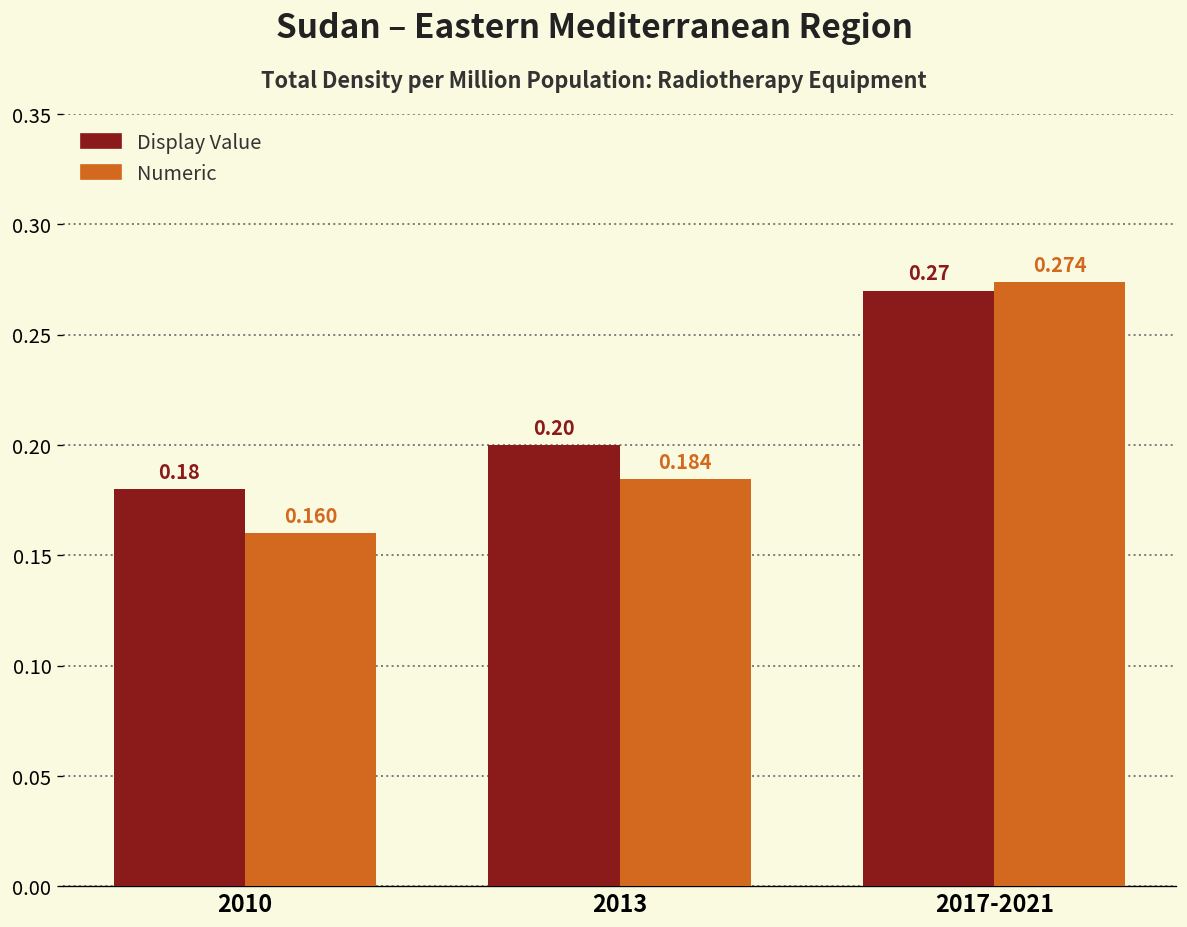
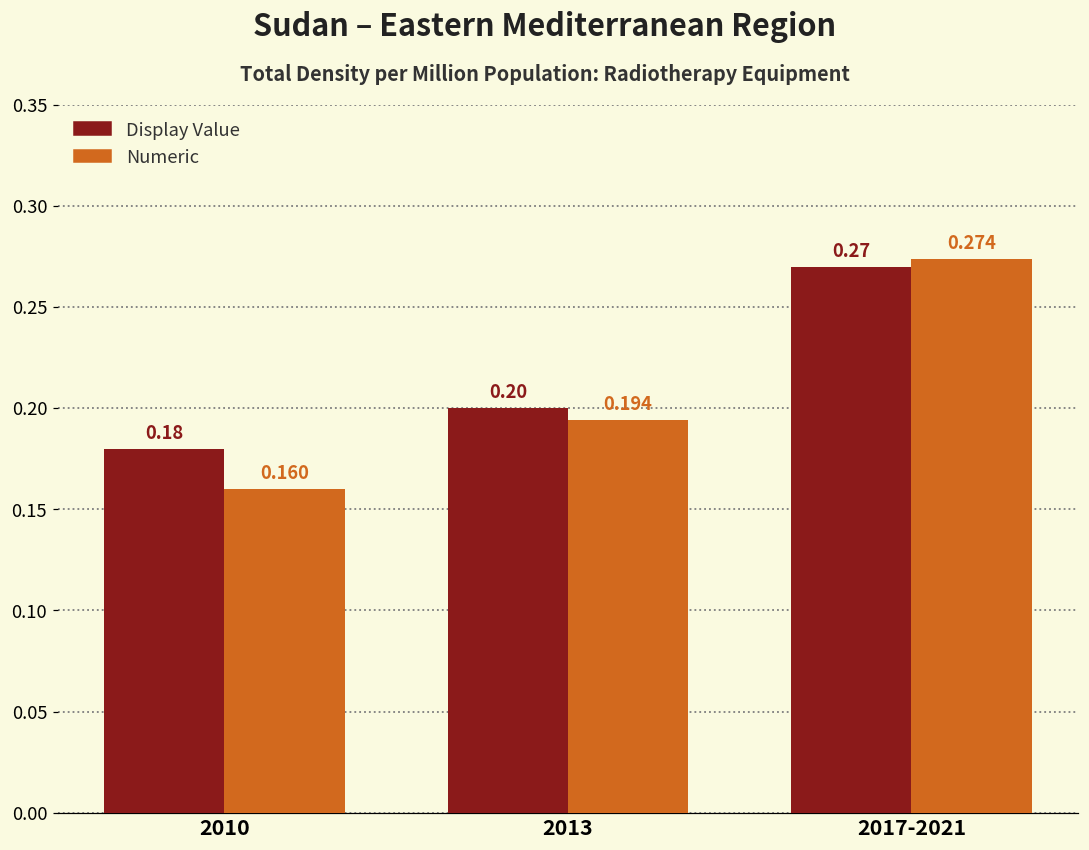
Numeric, 2013: 0.184 -> 0.194
